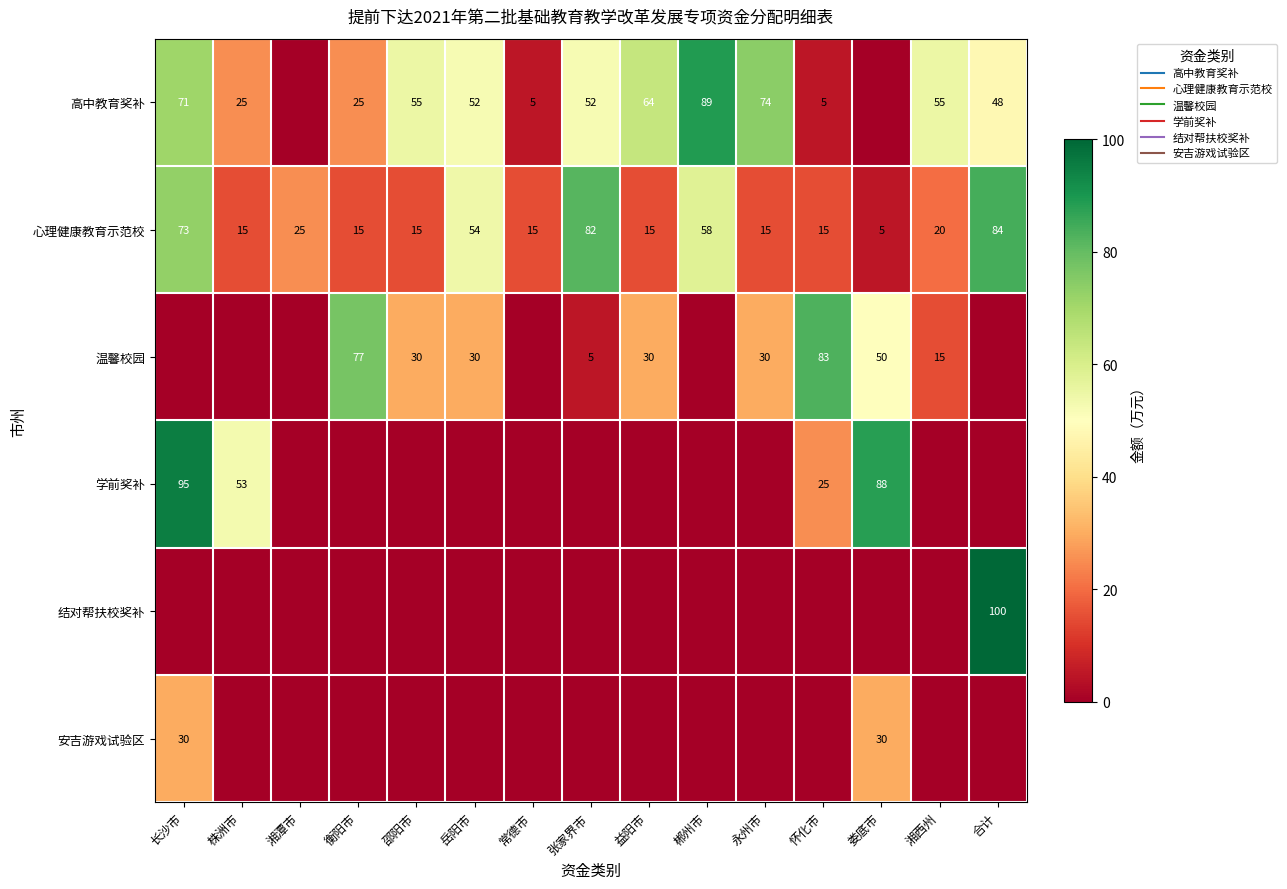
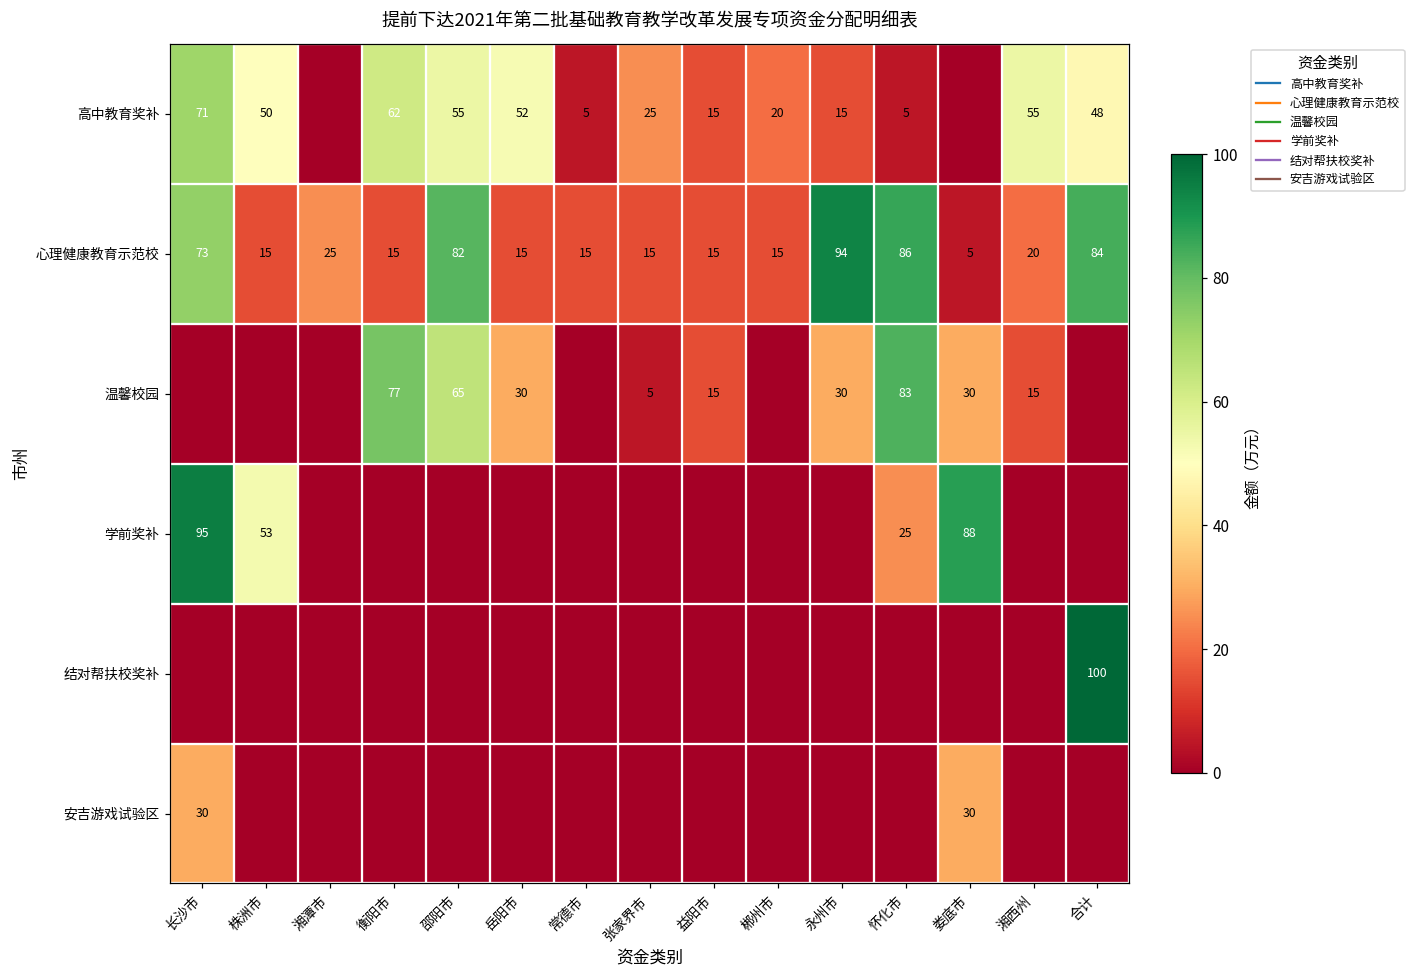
高中教育奖补, 株洲市: 25 -> 50
高中教育奖补, 衡阳市: 25 -> 62
高中教育奖补, 张家界市: 52 -> 25
高中教育奖补, 益阳市: 64 -> 15
高中教育奖补, 郴州市: 89 -> 20
高中教育奖补, 永州市: 74 -> 15
心理健康教育示范校, 邵阳市: 15 -> 82
心理健康教育示范校, 岳阳市: 54 -> 15
心理健康教育示范校, 张家界市: 82 -> 15
心理健康教育示范校, 郴州市: 58 -> 15
心理健康教育示范校, 永州市: 15 -> 94
心理健康教育示范校, 怀化市: 15 -> 86
温馨校园, 邵阳市: 30 -> 65
温馨校园, 益阳市: 30 -> 15
温馨校园, 娄底市: 50 -> 30
